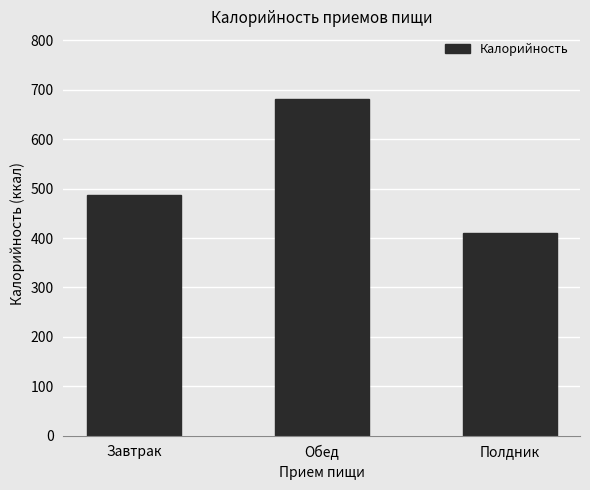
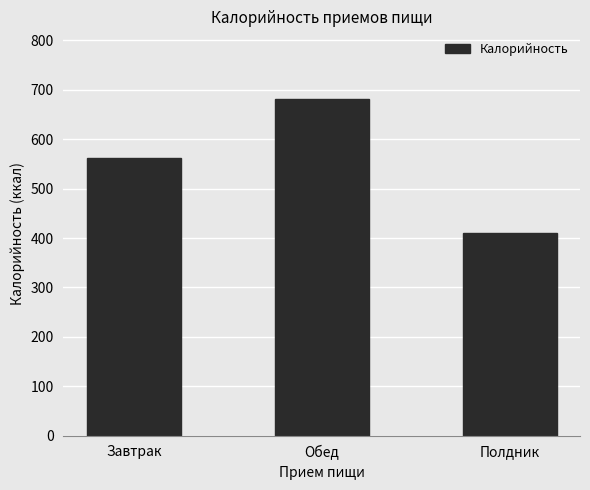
Завтрак: 490 -> 560
